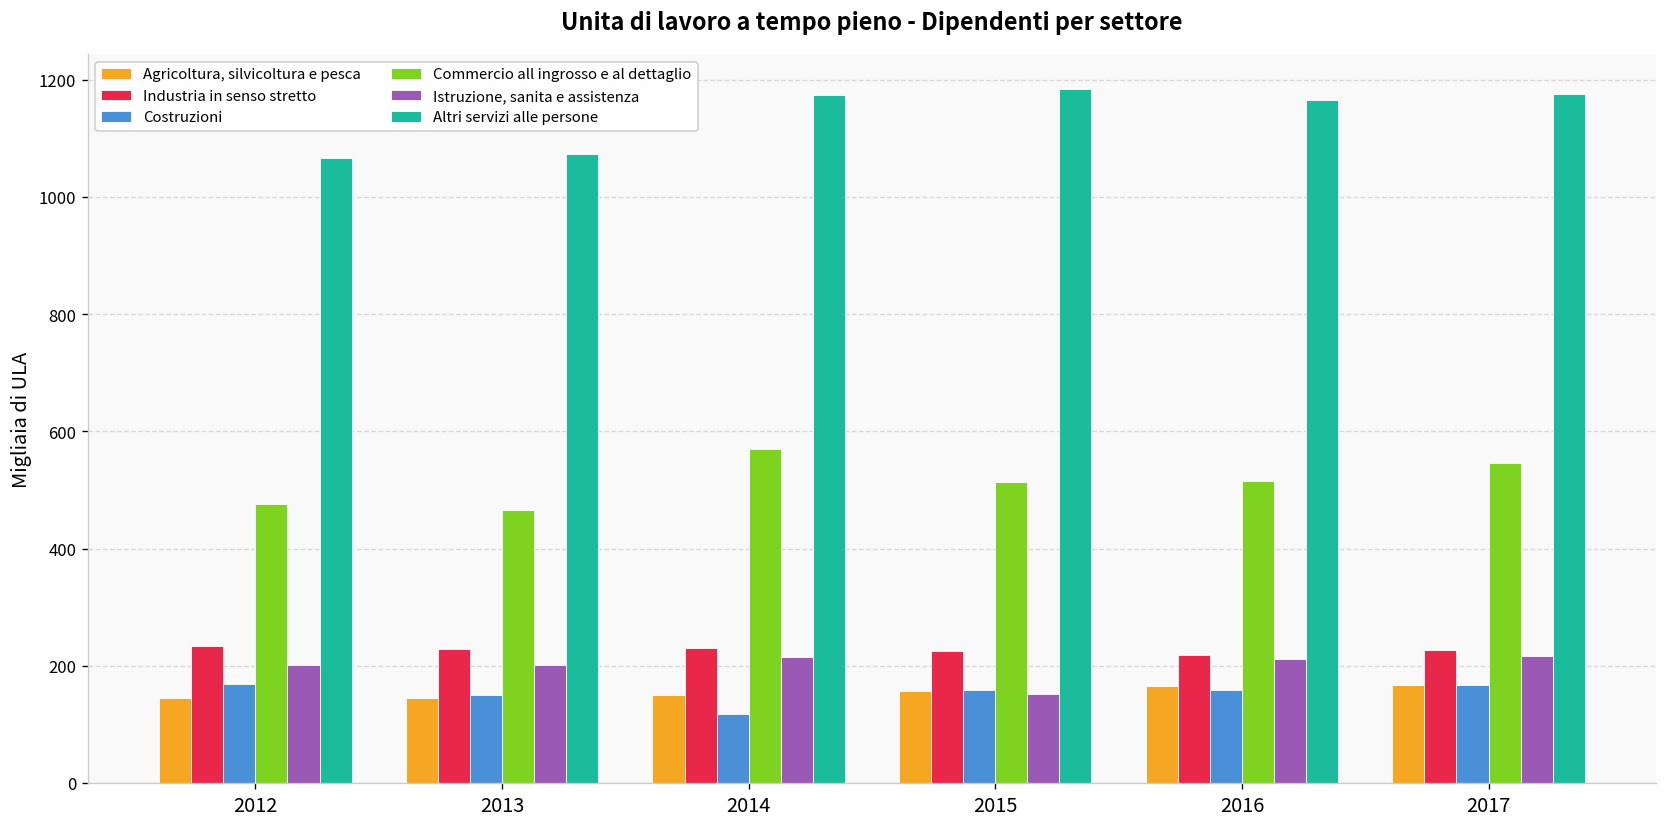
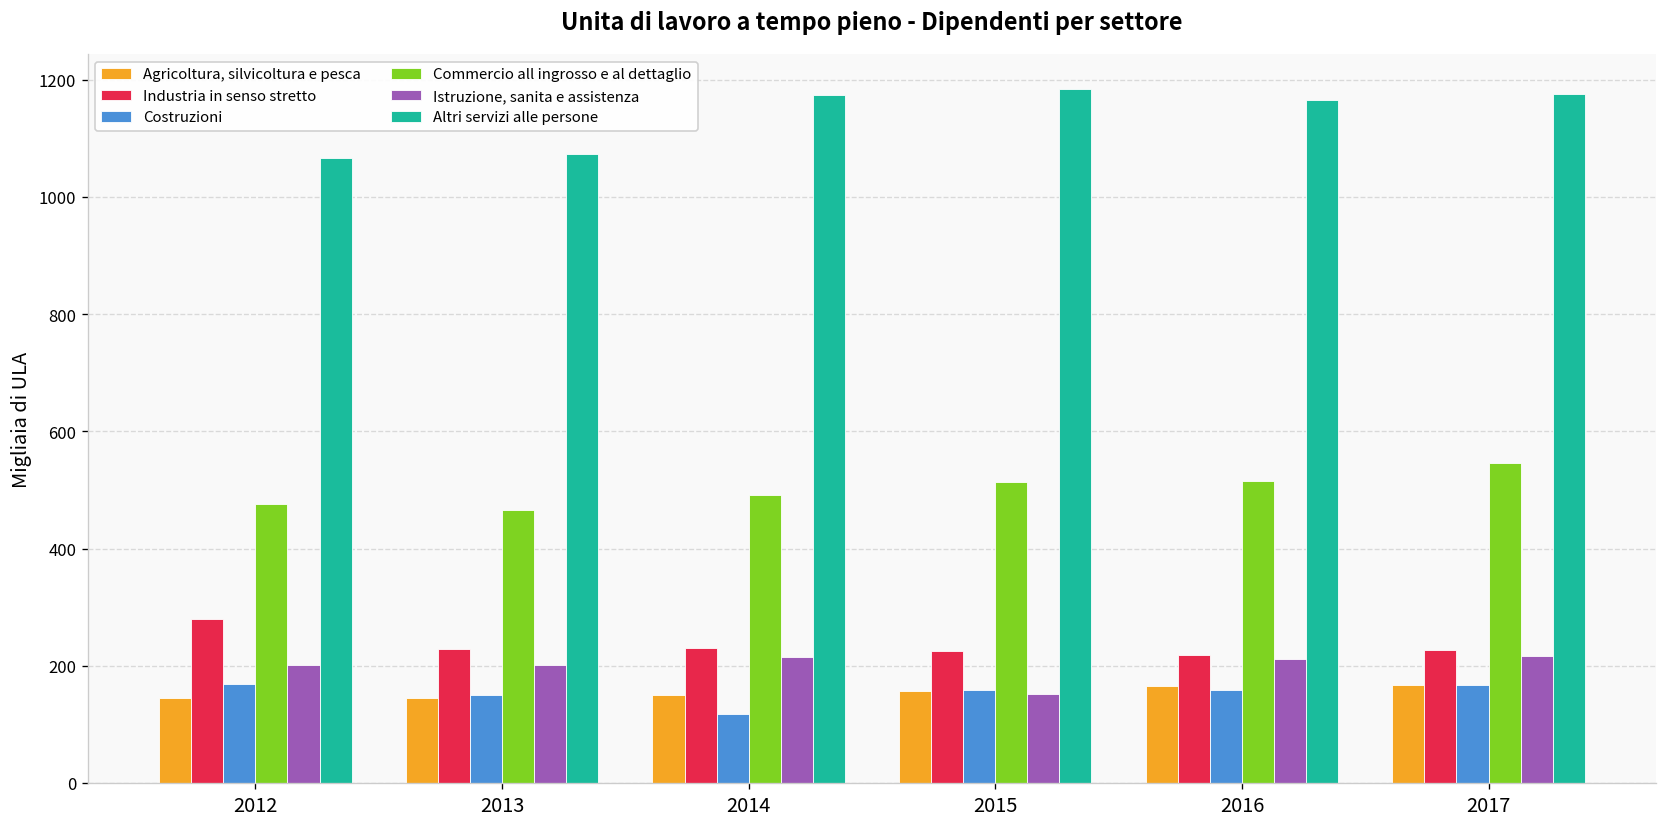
Industria in senso stretto, 2012: 230 -> 280
Commercio all ingrosso e al dettaglio, 2014: 570 -> 490
